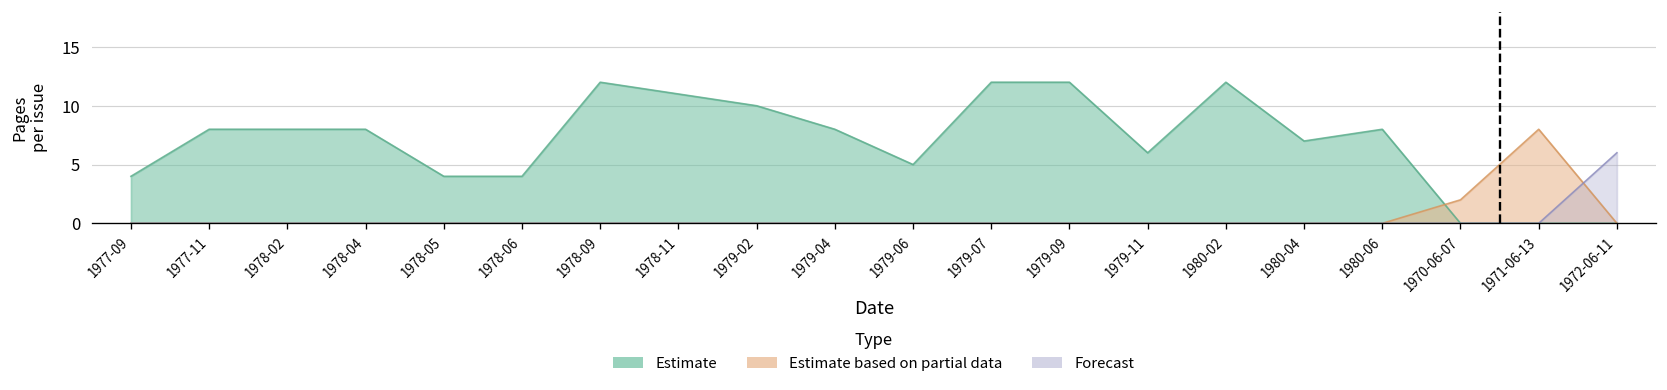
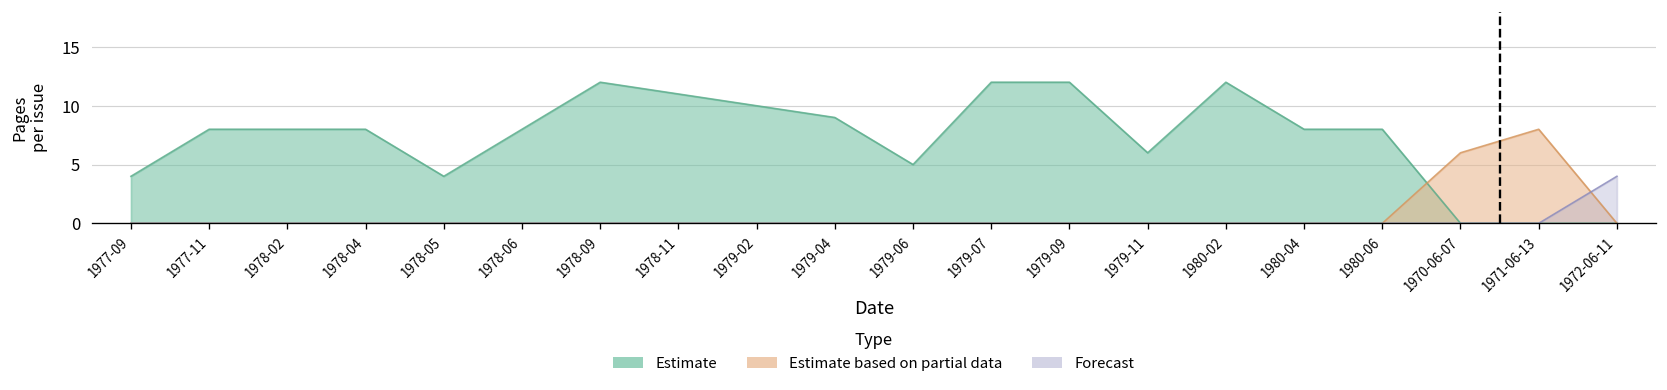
Estimate, 1978-06: 4 -> 8
Estimate, 1979-04: 8 -> 9
Estimate, 1980-04: 7 -> 8
Estimate based on partial data, 1970-06-07: 2 -> 6
Forecast, 1972-06-11: 6 -> 4
